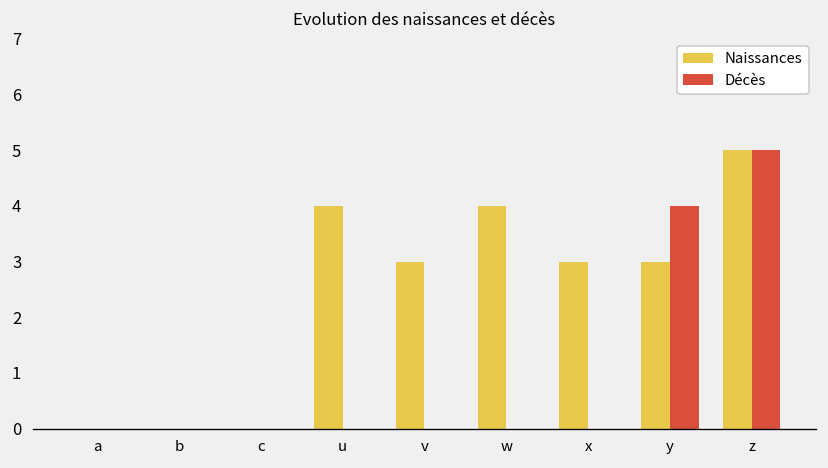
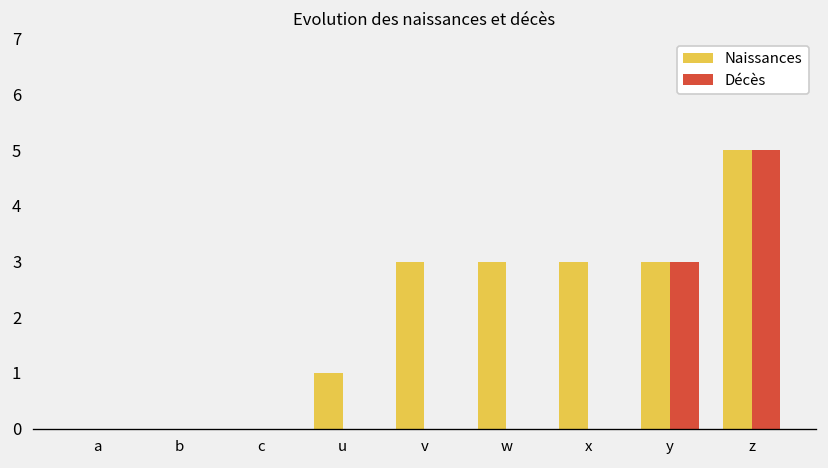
Naissances, u: 4 -> 1
Naissances, w: 4 -> 3
Décès, y: 4 -> 3
